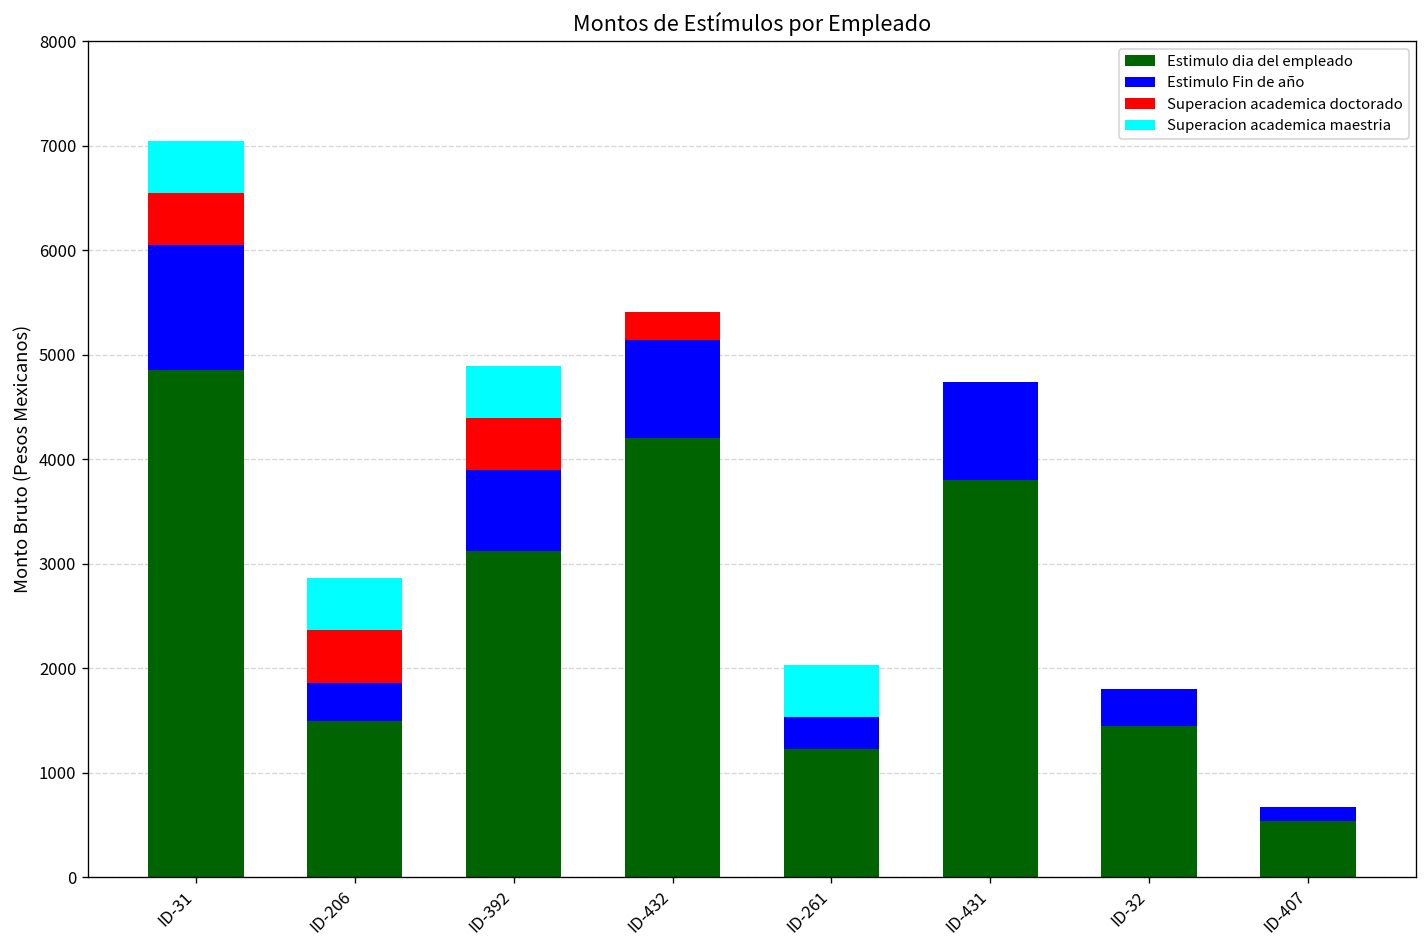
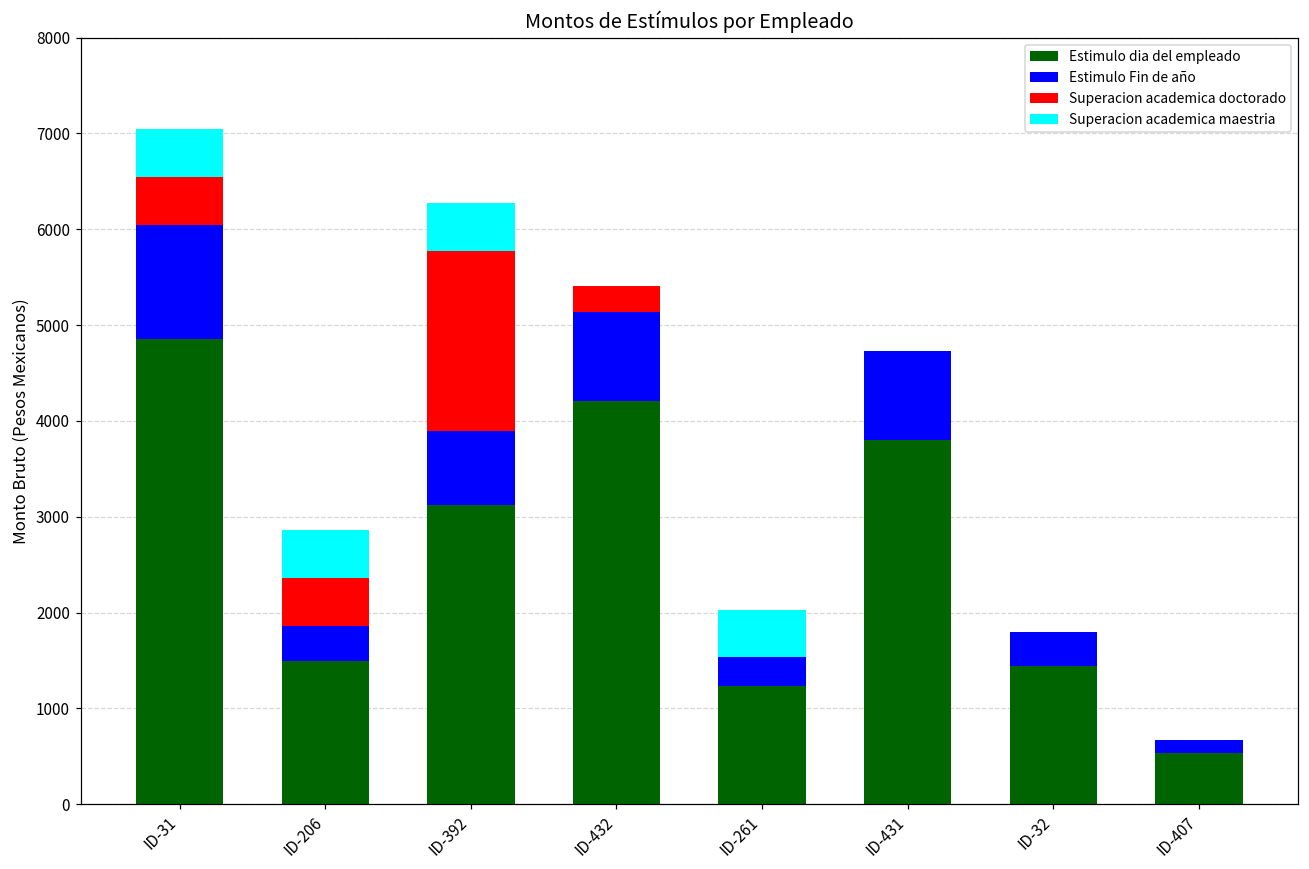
Superacion academica doctorado, ID-392: 500 -> 1900
